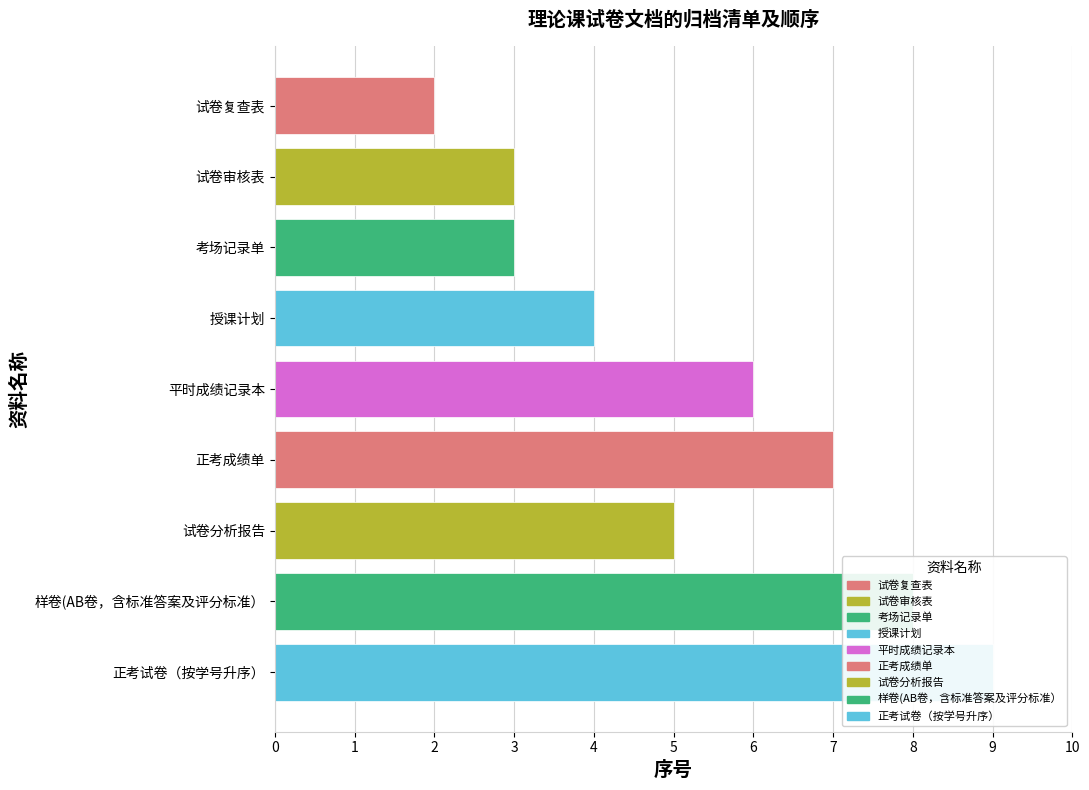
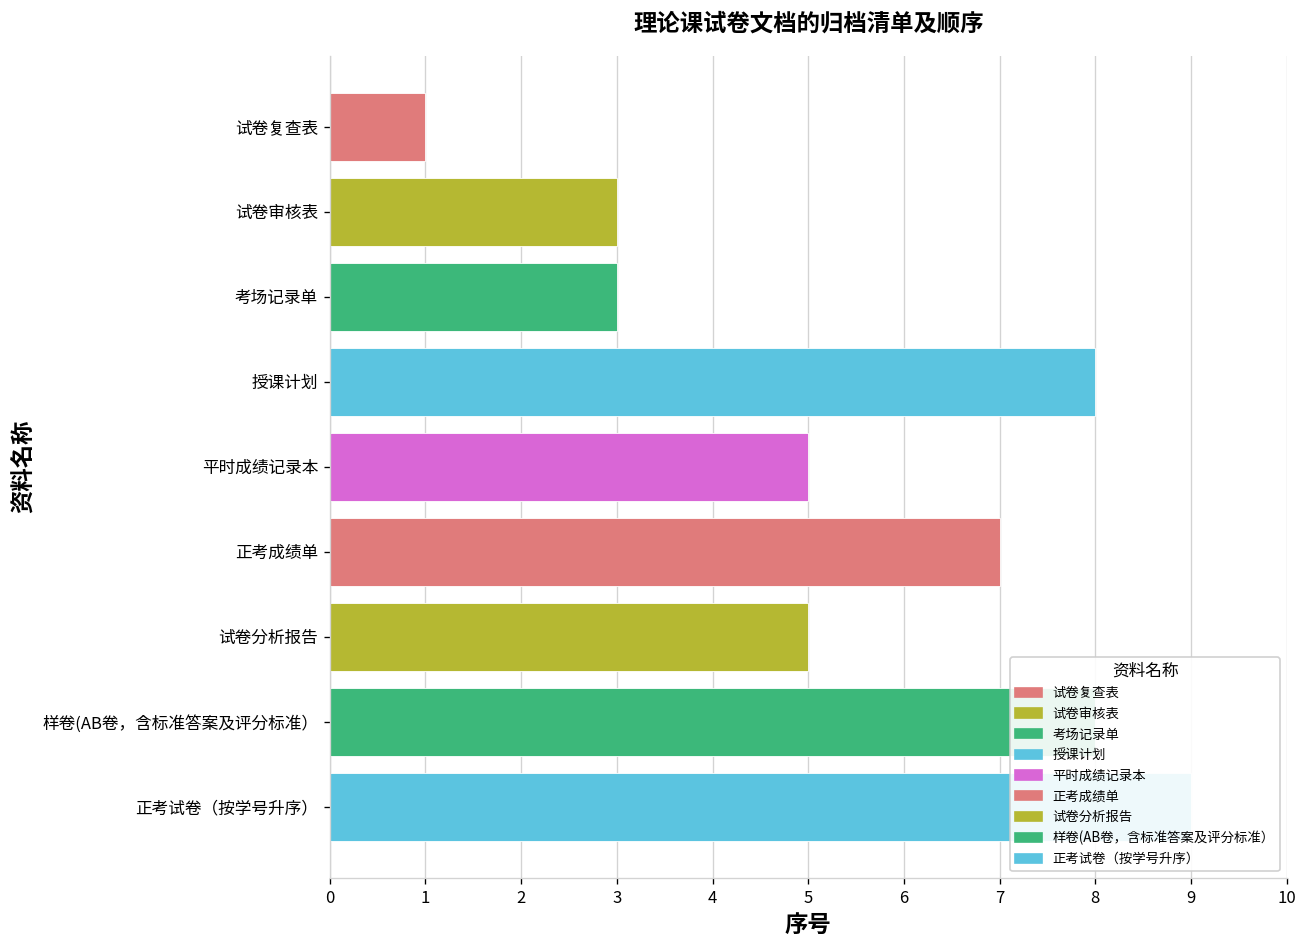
试卷复查表: 2 -> 1
授课计划: 4 -> 8
平时成绩记录本: 6 -> 5
